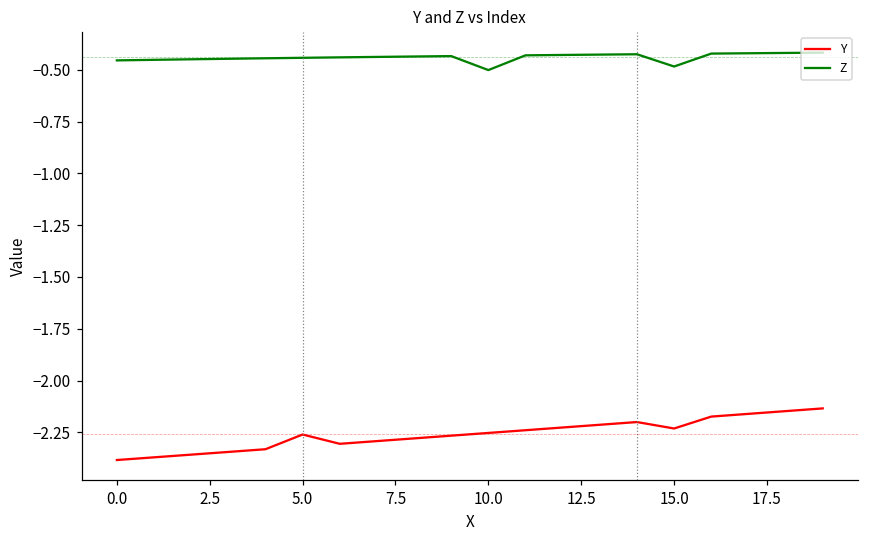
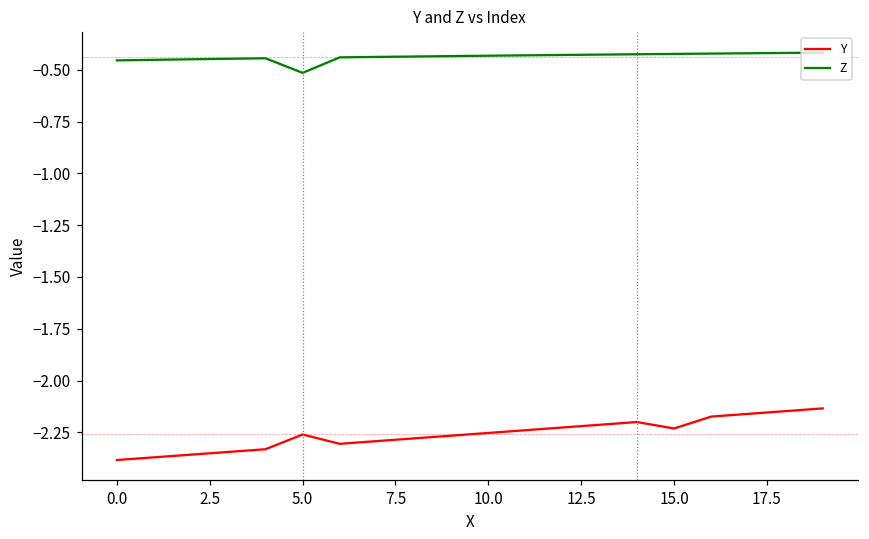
Z, 5.0: -0.44 -> -0.52
Z, 10.0: -0.50 -> -0.43
Z, 15.0: -0.48 -> -0.42
